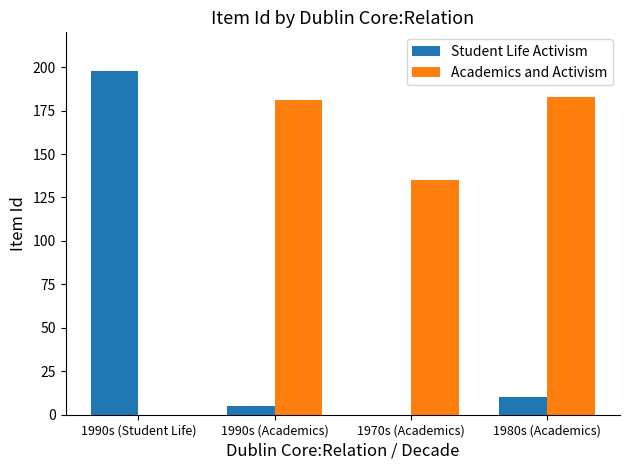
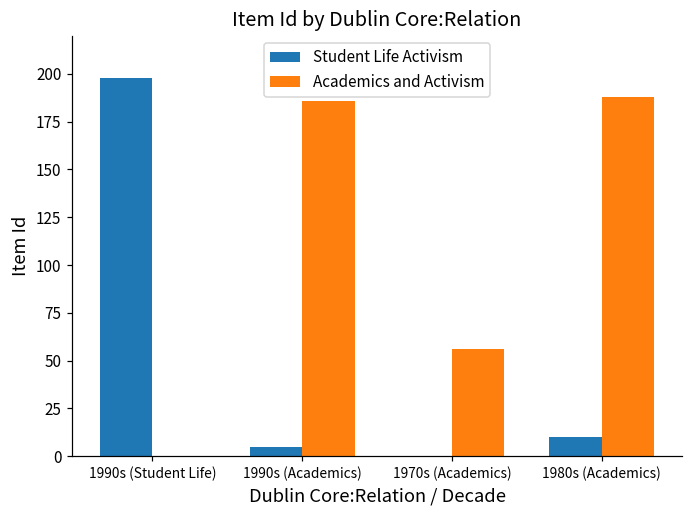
Academics and Activism, 1990s (Academics): 181 -> 186
Academics and Activism, 1970s (Academics): 135 -> 56
Academics and Activism, 1980s (Academics): 183 -> 188
